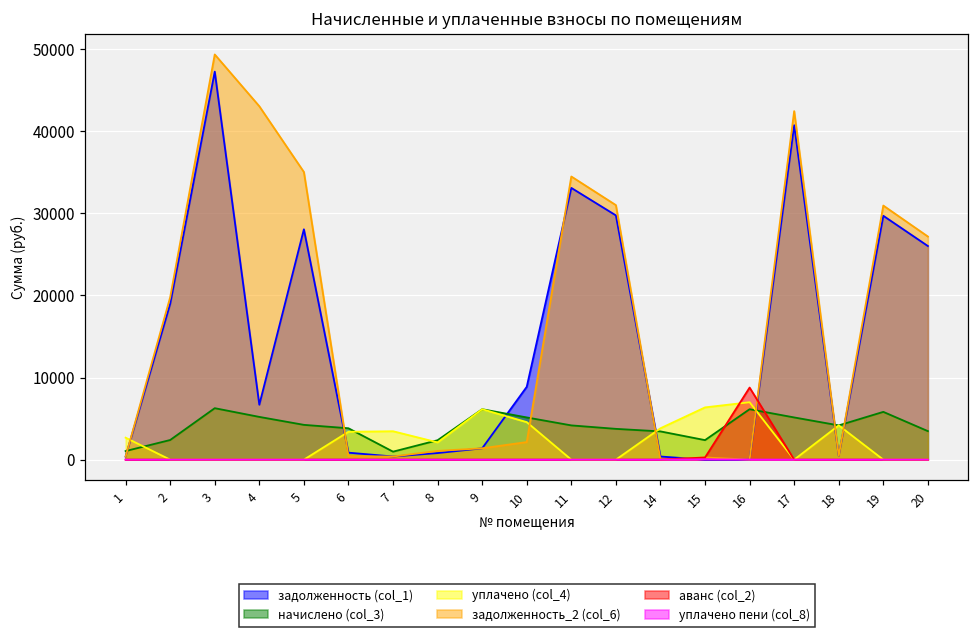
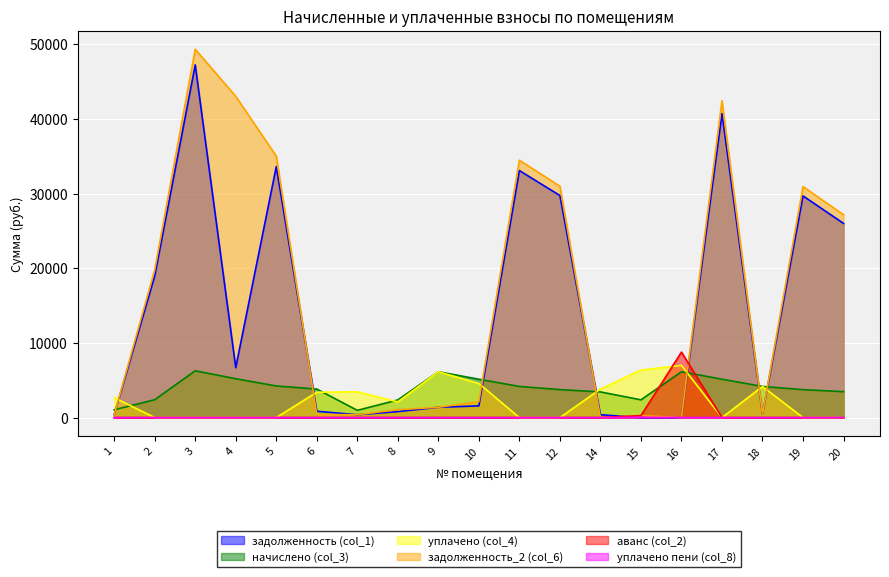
задолженность (col_1), 5: 28000 -> 34000
задолженность (col_1), 10: 9000 -> 2000
начислено (col_3), 19: 6000 -> 4000
